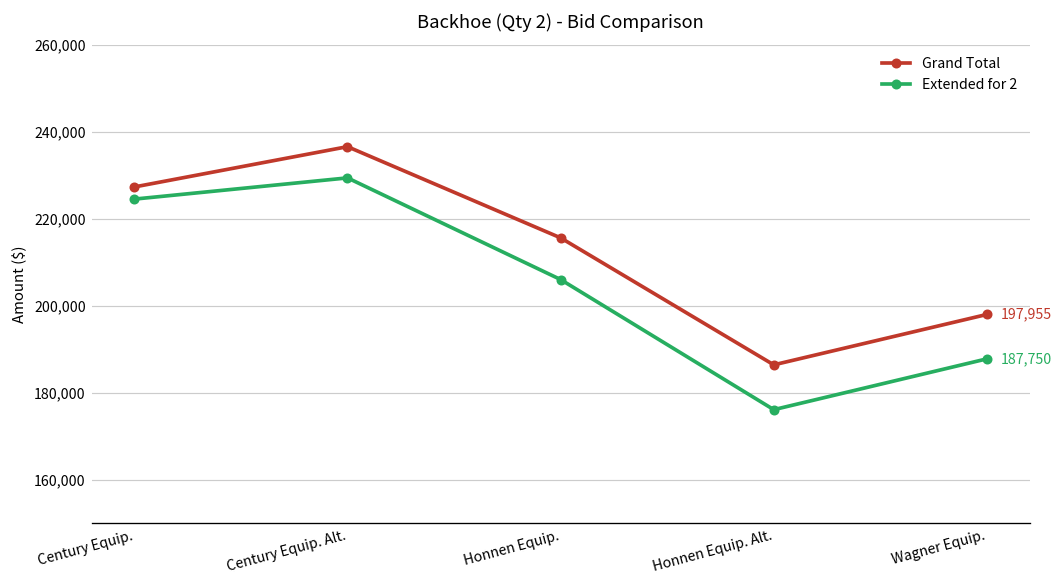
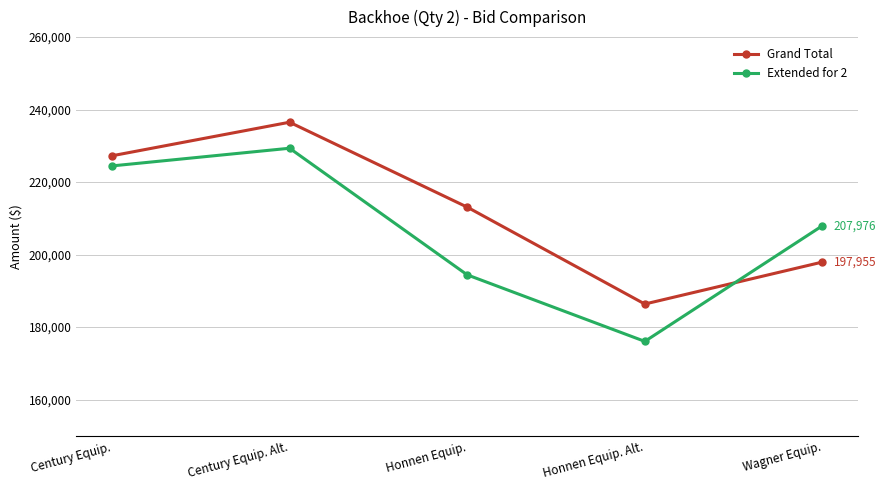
Grand Total, Honnen Equip.: 216,000 -> 213,000
Extended for 2, Honnen Equip.: 206,000 -> 194,000
Extended for 2, Wagner Equip.: 187,750 -> 207,976
